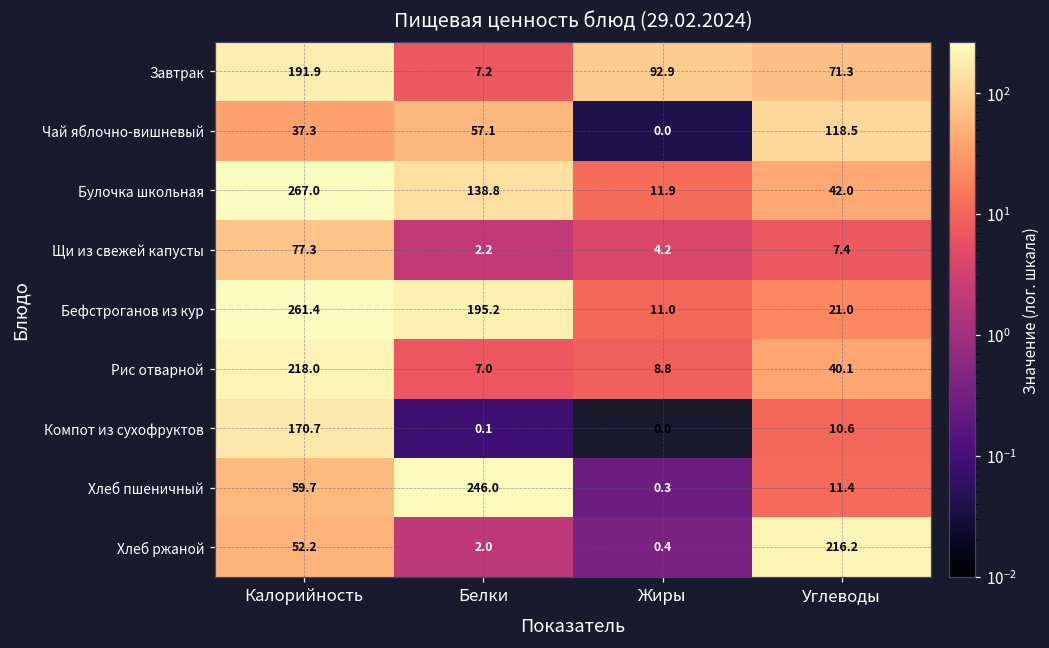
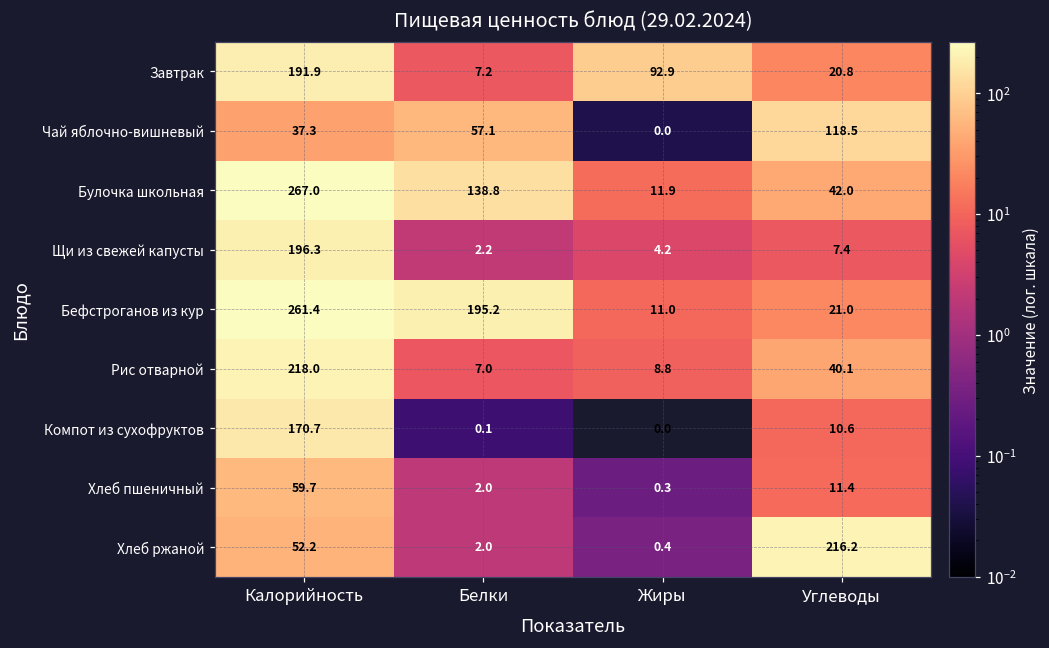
Завтрак, Углеводы: 71.3 -> 20.8
Щи из свежей капусты, Калорийность: 77.3 -> 196.3
Хлеб пшеничный, Белки: 246.0 -> 2.0
